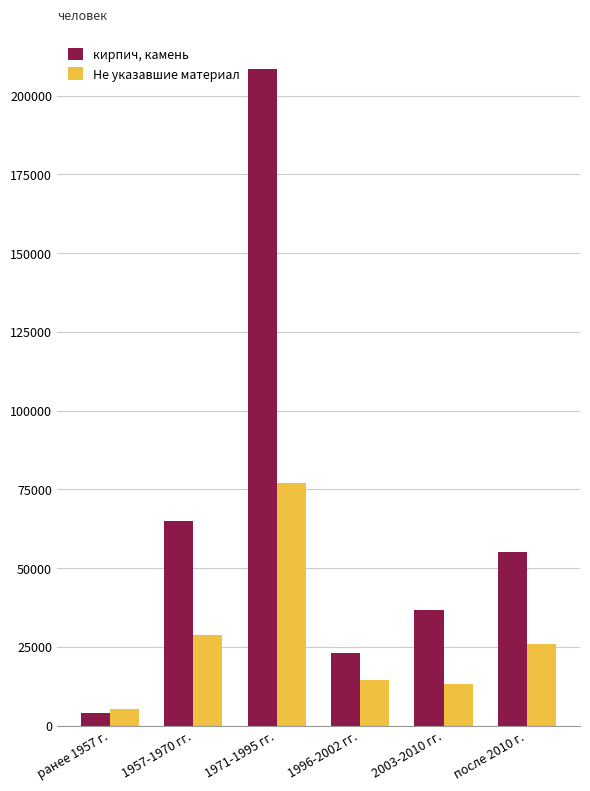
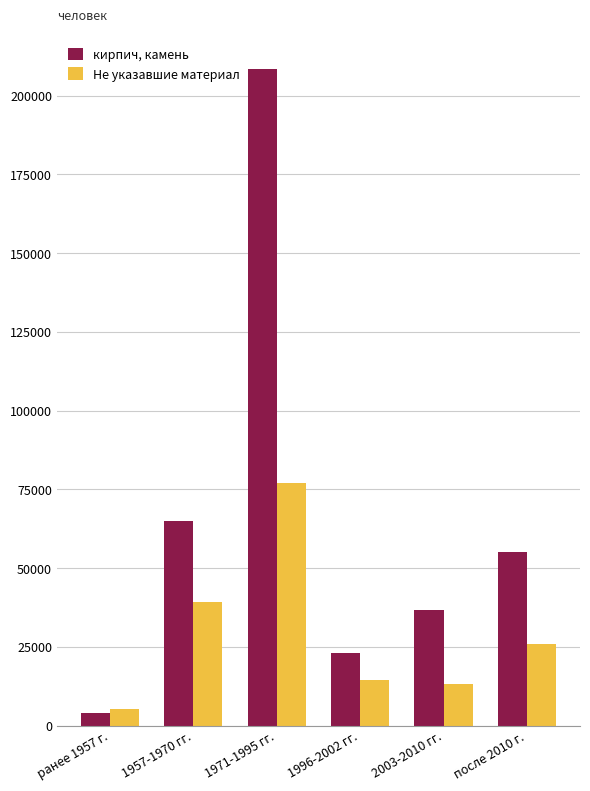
Не указавшие материал, 1957-1970 гг.: 29000 -> 39000
